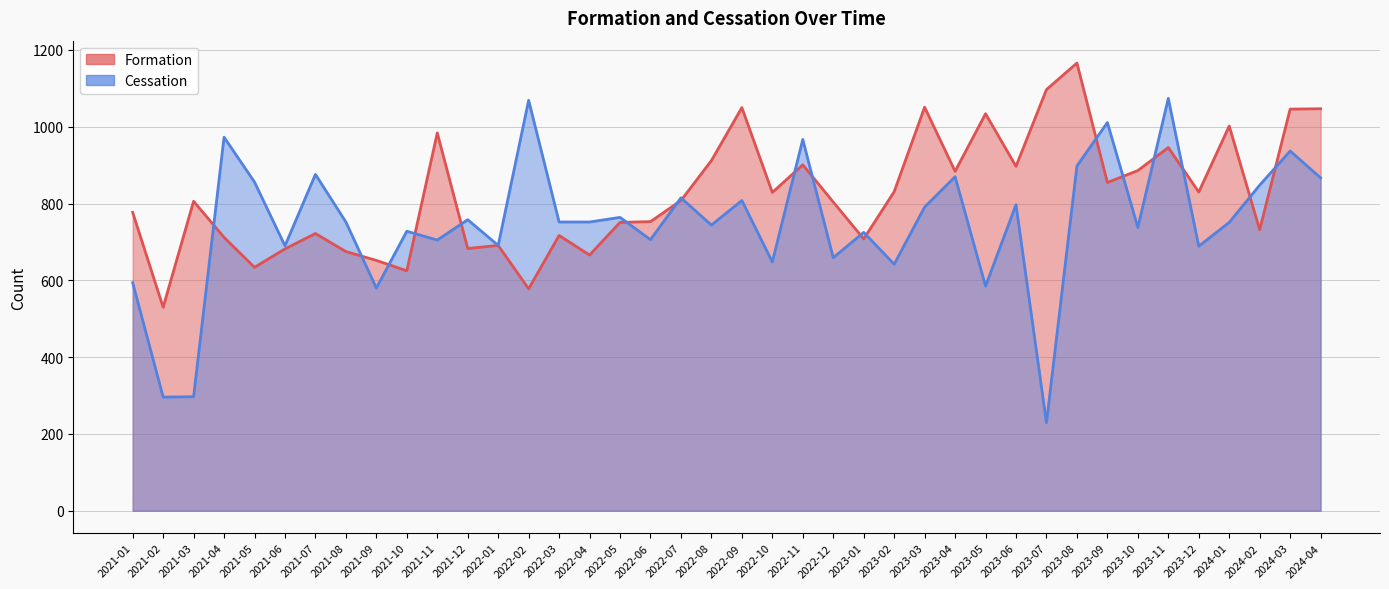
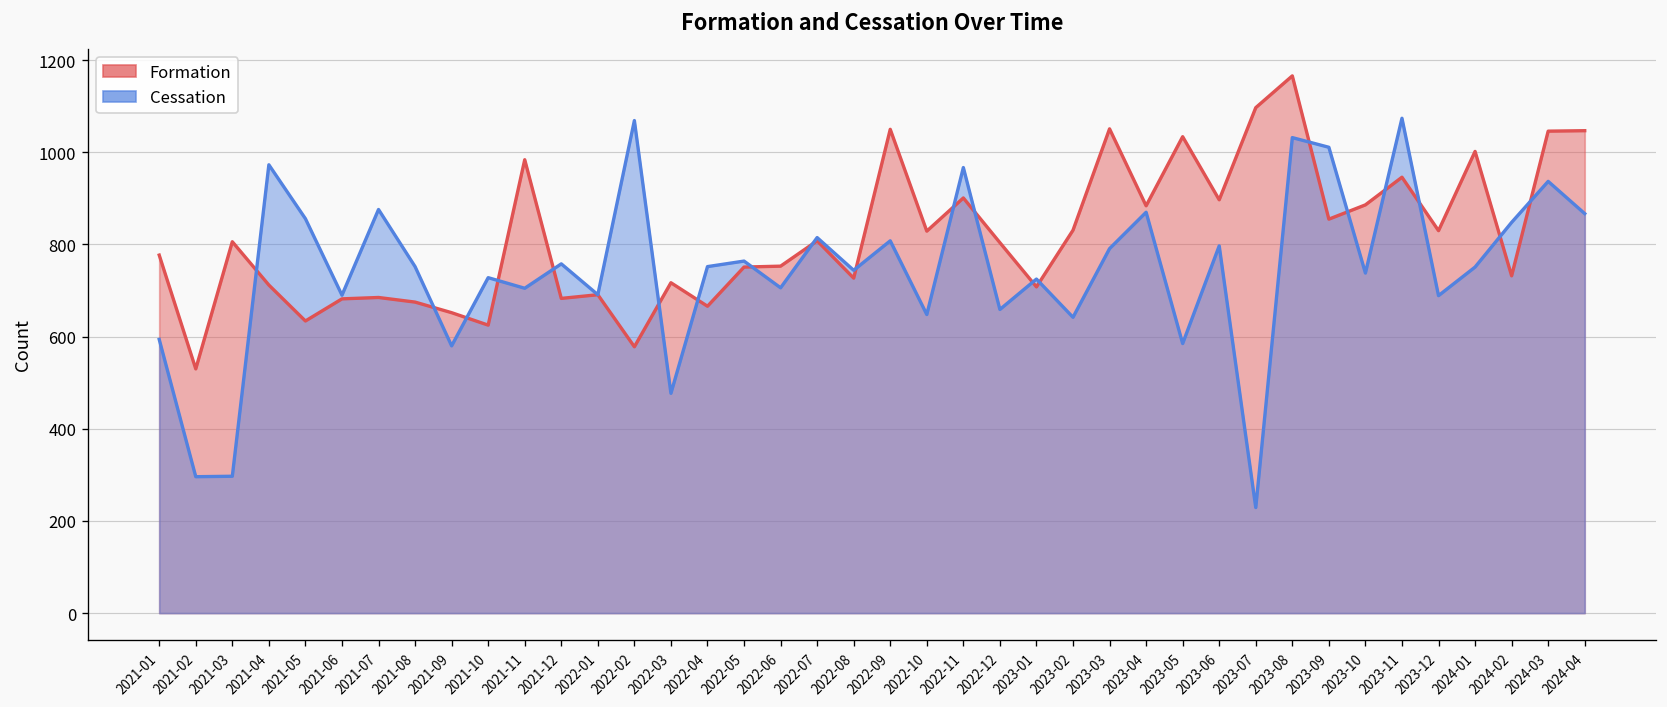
Formation, 2021-07: 720 -> 690
Cessation, 2022-03: 750 -> 480
Formation, 2022-08: 910 -> 730
Cessation, 2023-08: 900 -> 1030
